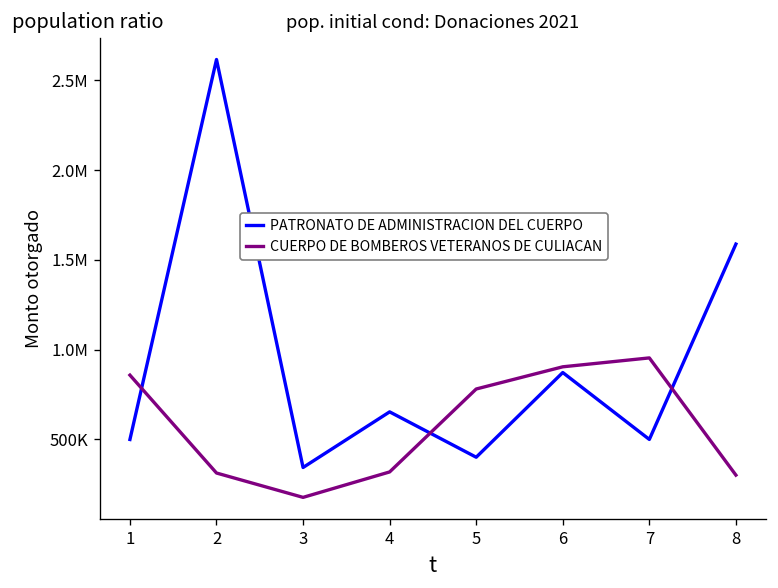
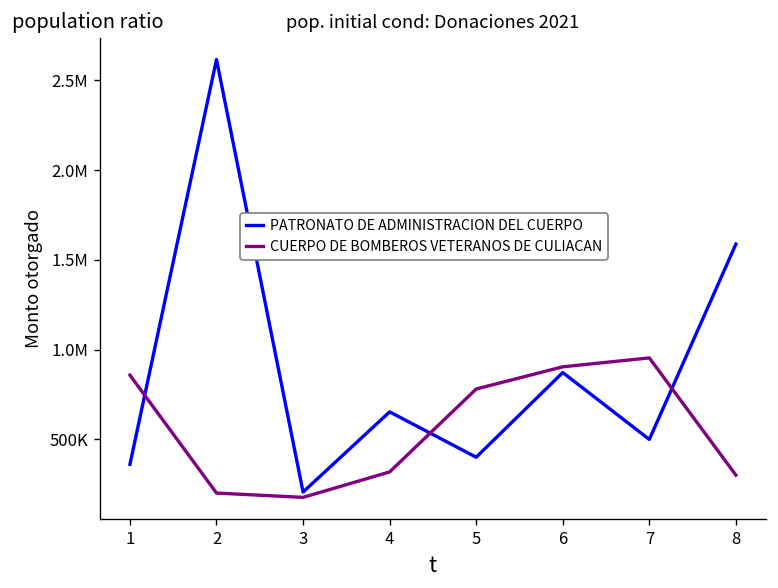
PATRONATO DE ADMINISTRACION DEL CUERPO, 1: 500000 -> 360000
CUERPO DE BOMBEROS VETERANOS DE CULIACAN, 2: 310000 -> 200000
PATRONATO DE ADMINISTRACION DEL CUERPO, 3: 340000 -> 210000
